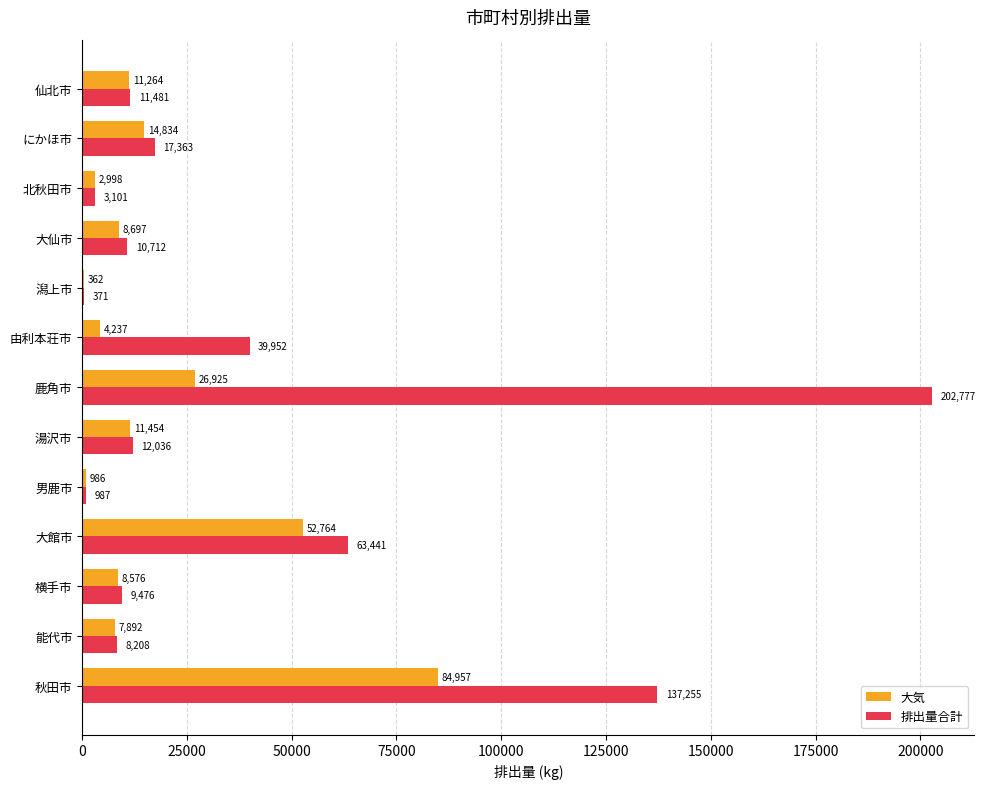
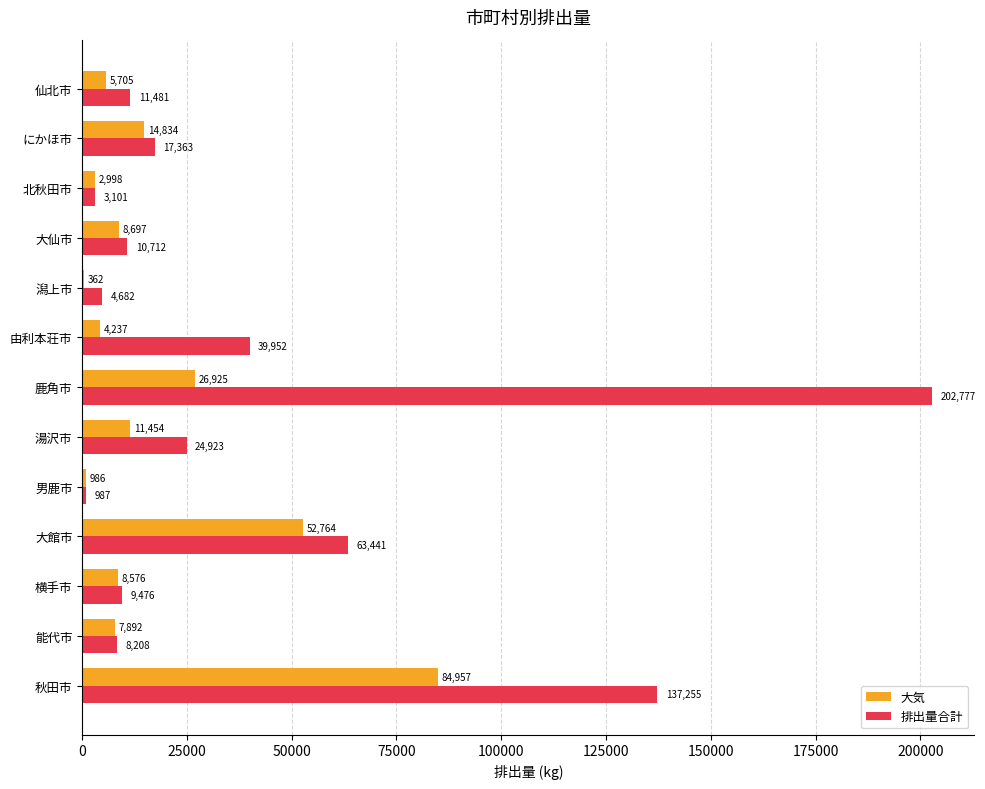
大気, 仙北市: 11,264 -> 5,705
排出量合計, 潟上市: 371 -> 4,682
排出量合計, 湯沢市: 12,036 -> 24,923
